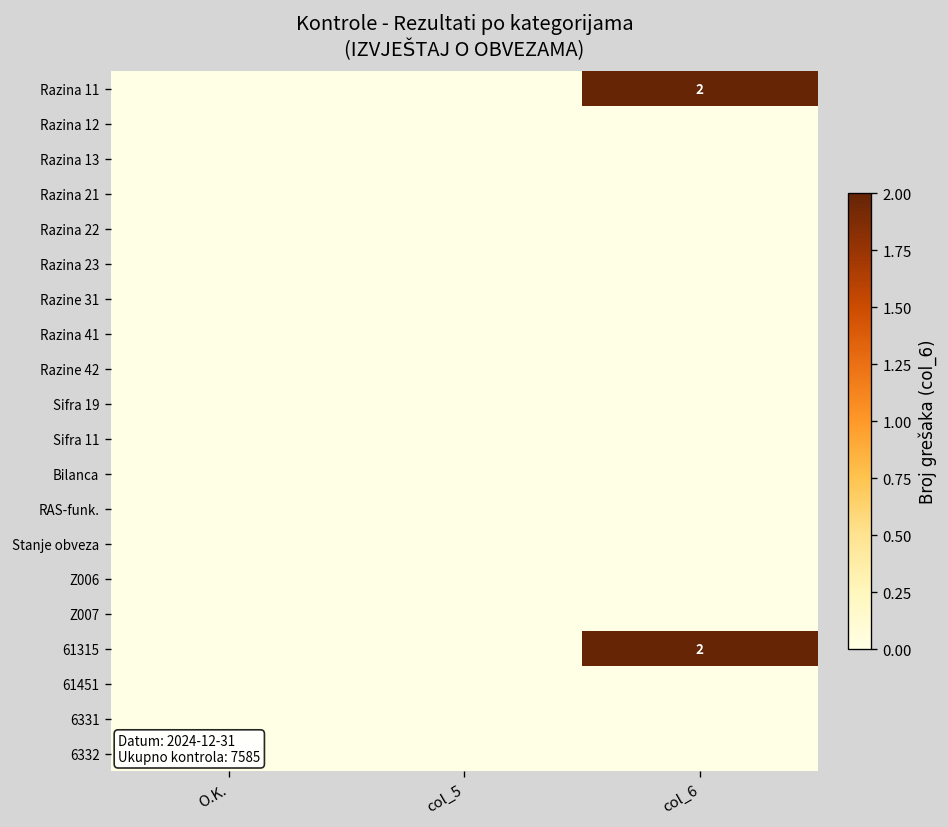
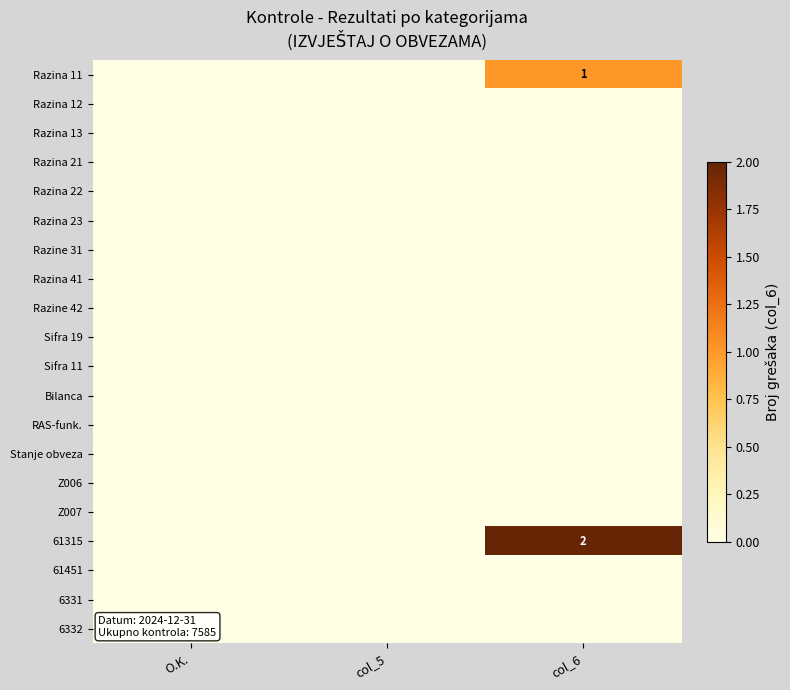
Razina 11, col_6: 2 -> 1
